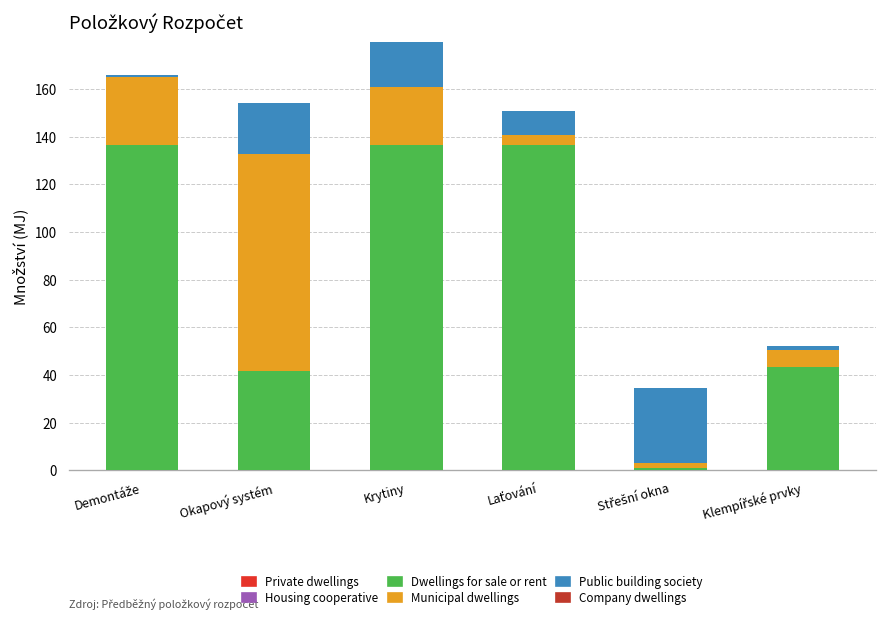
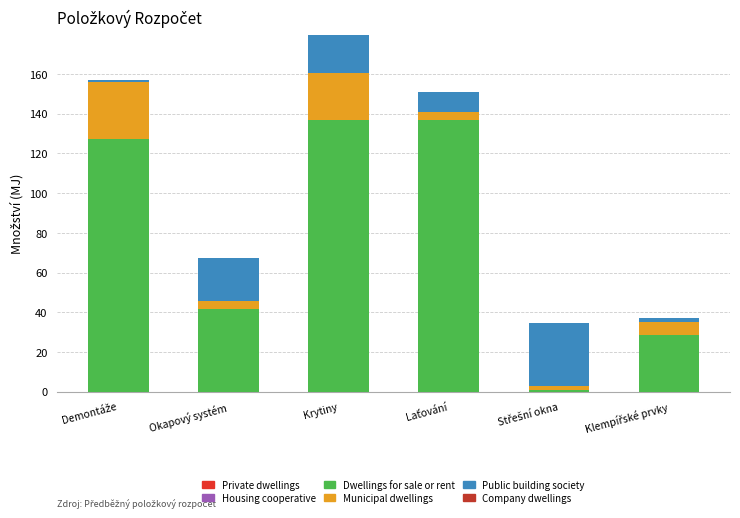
Dwellings for sale or rent, Demontáže: 137 -> 127
Municipal dwellings, Okapový systém: 91 -> 4
Dwellings for sale or rent, Klempířské prvky: 43 -> 28
